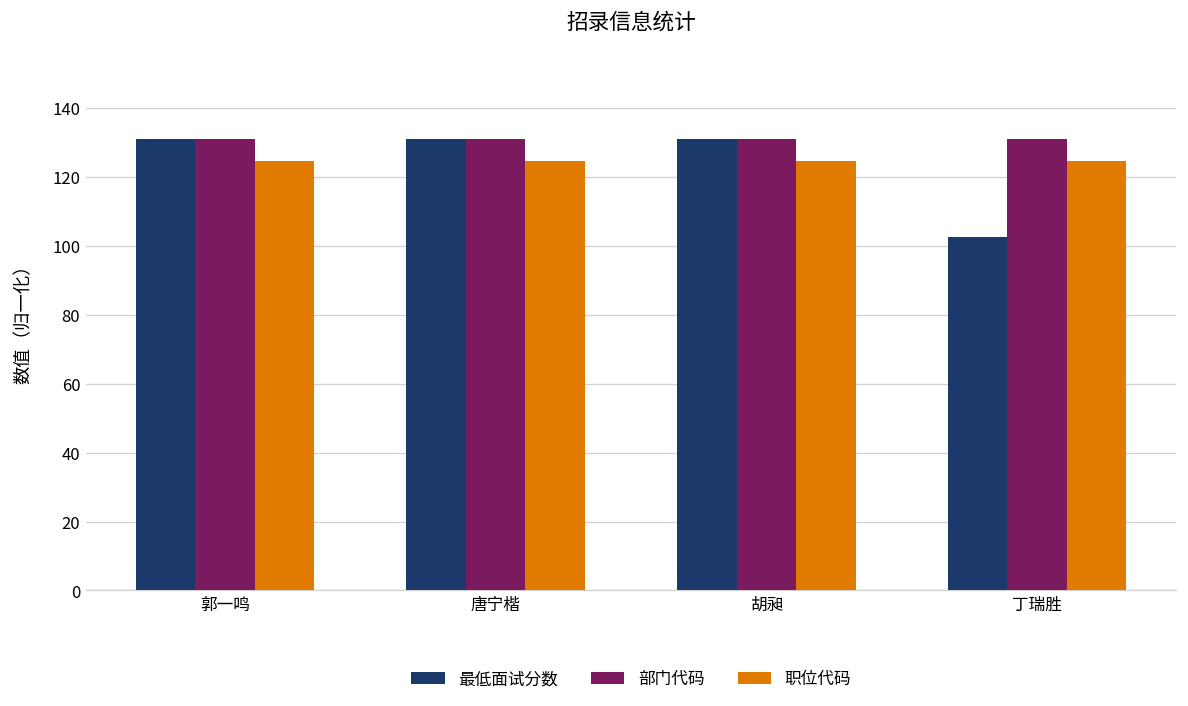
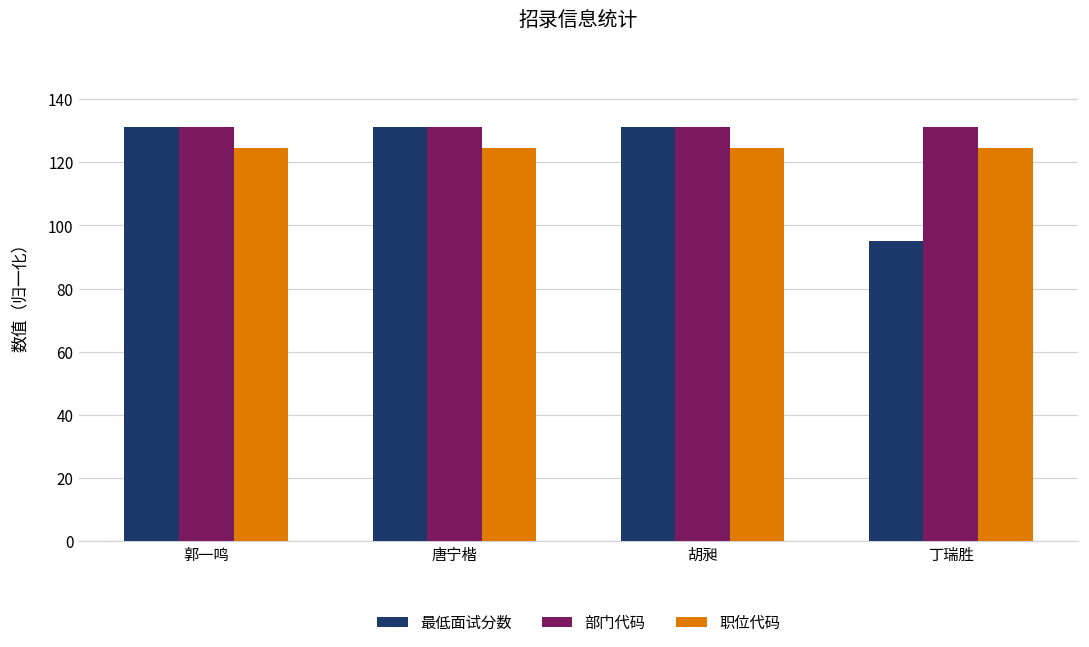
最低面试分数, 丁瑞胜: 103 -> 95
